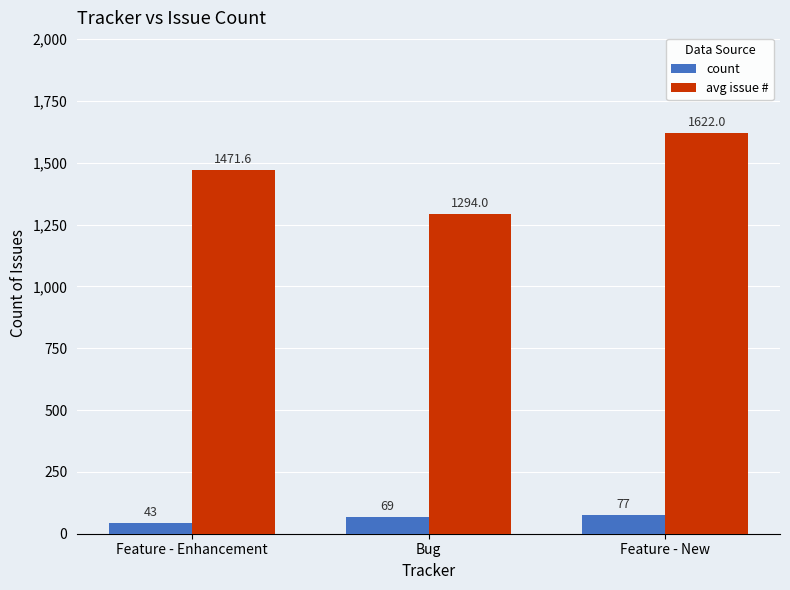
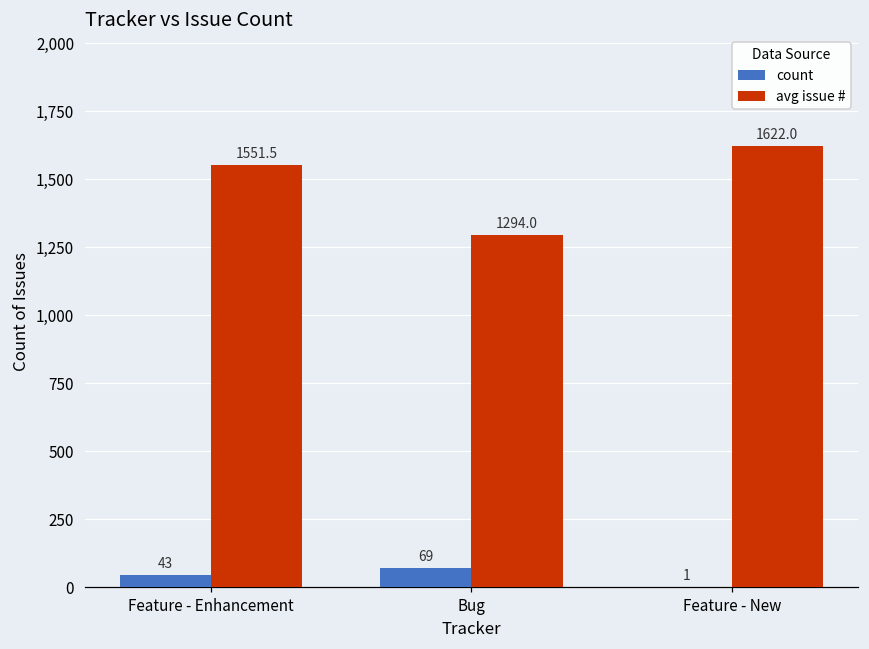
avg issue #, Feature - Enhancement: 1471.6 -> 1551.5
count, Feature - New: 77 -> 1
